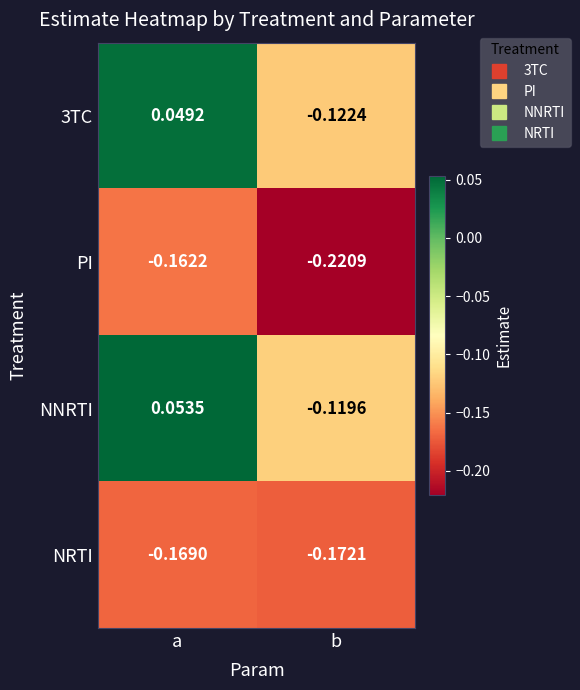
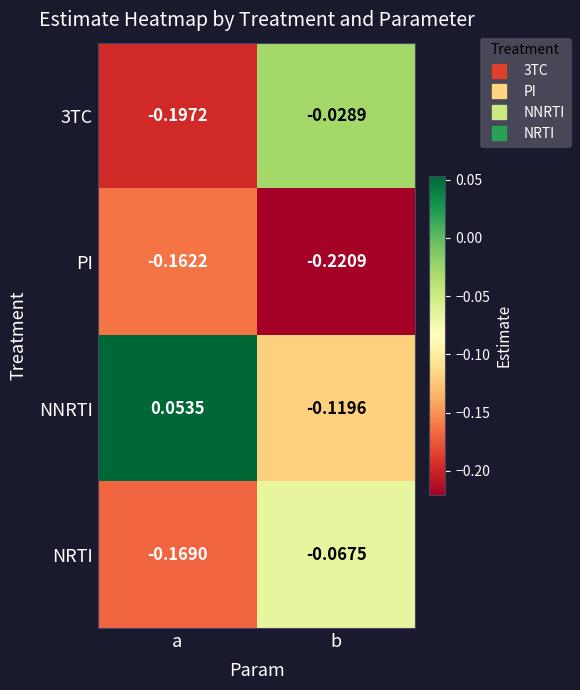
3TC, a: 0.0492 -> -0.1972
3TC, b: -0.1224 -> -0.0289
NRTI, b: -0.1721 -> -0.0675
